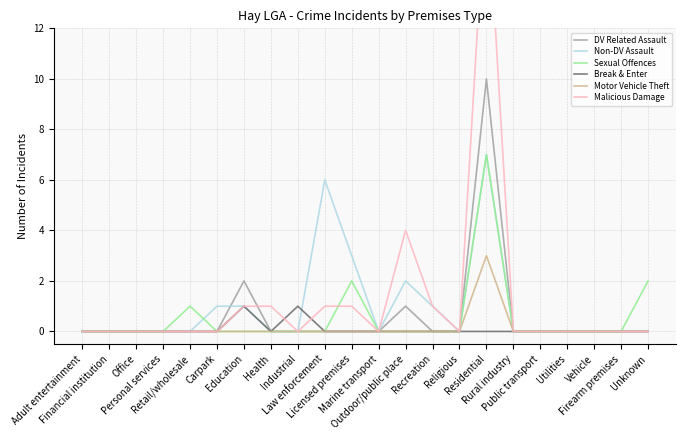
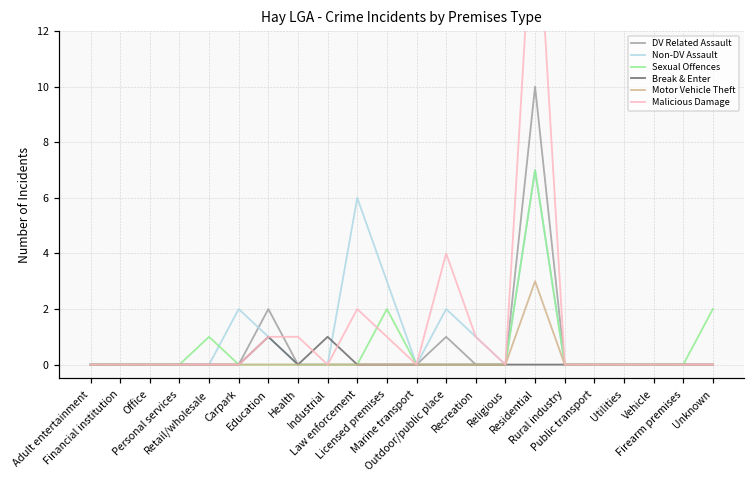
Non-DV Assault, Carpark: 1 -> 2
Malicious Damage, Law enforcement: 1 -> 2
